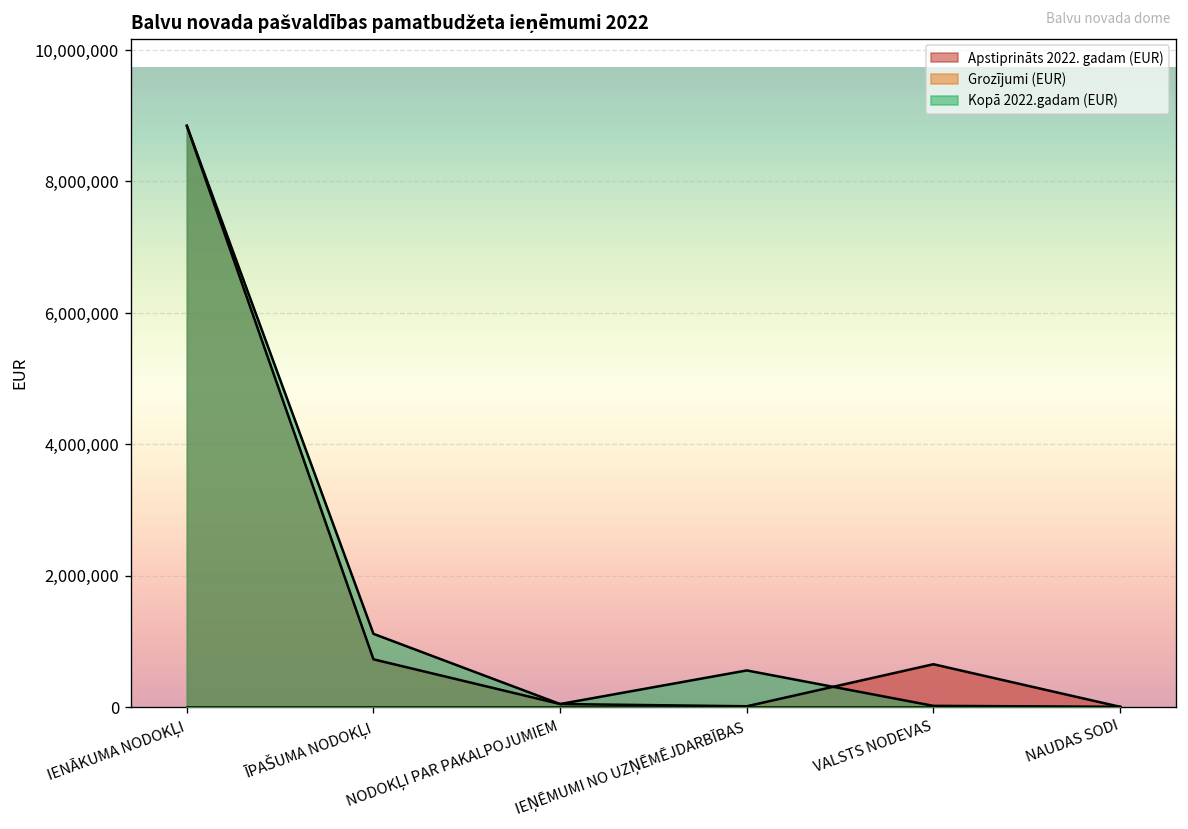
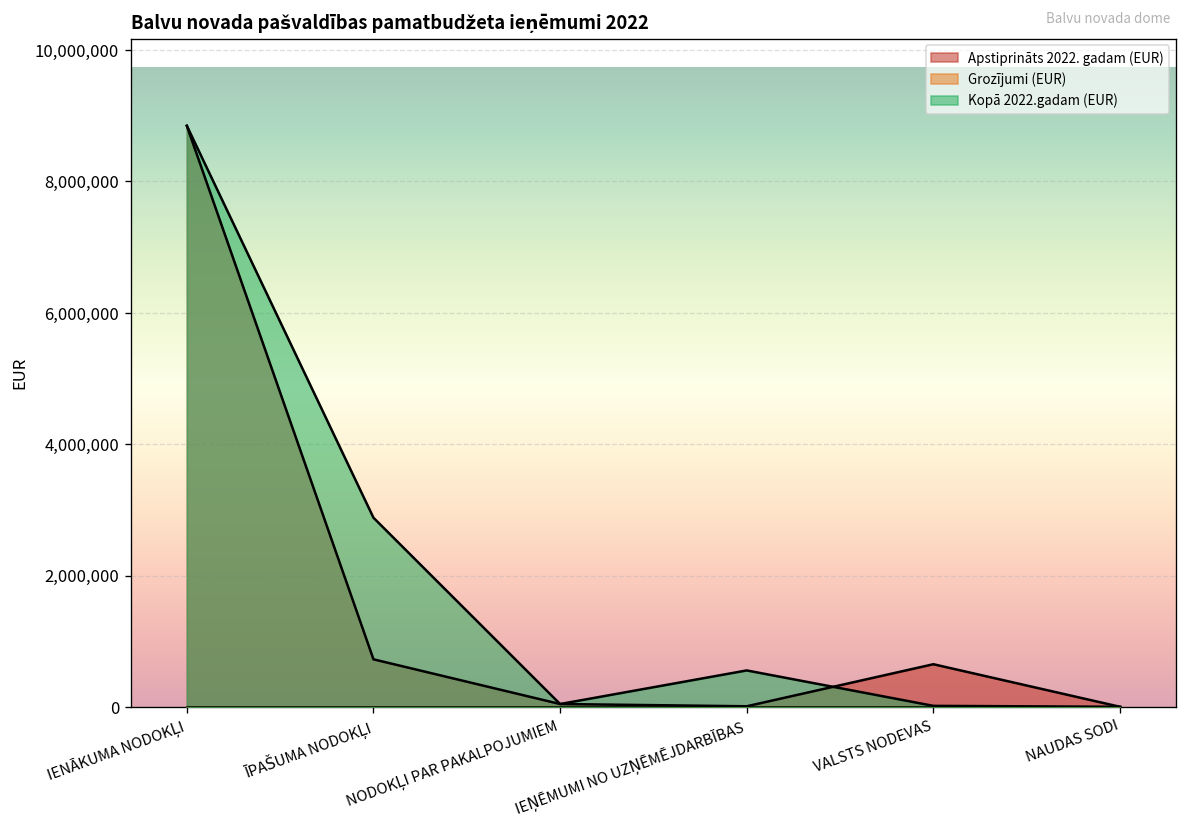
Kopā 2022.gadam (EUR), ĪPAŠUMA NODOKĻI: 1,100,000 -> 2,900,000
